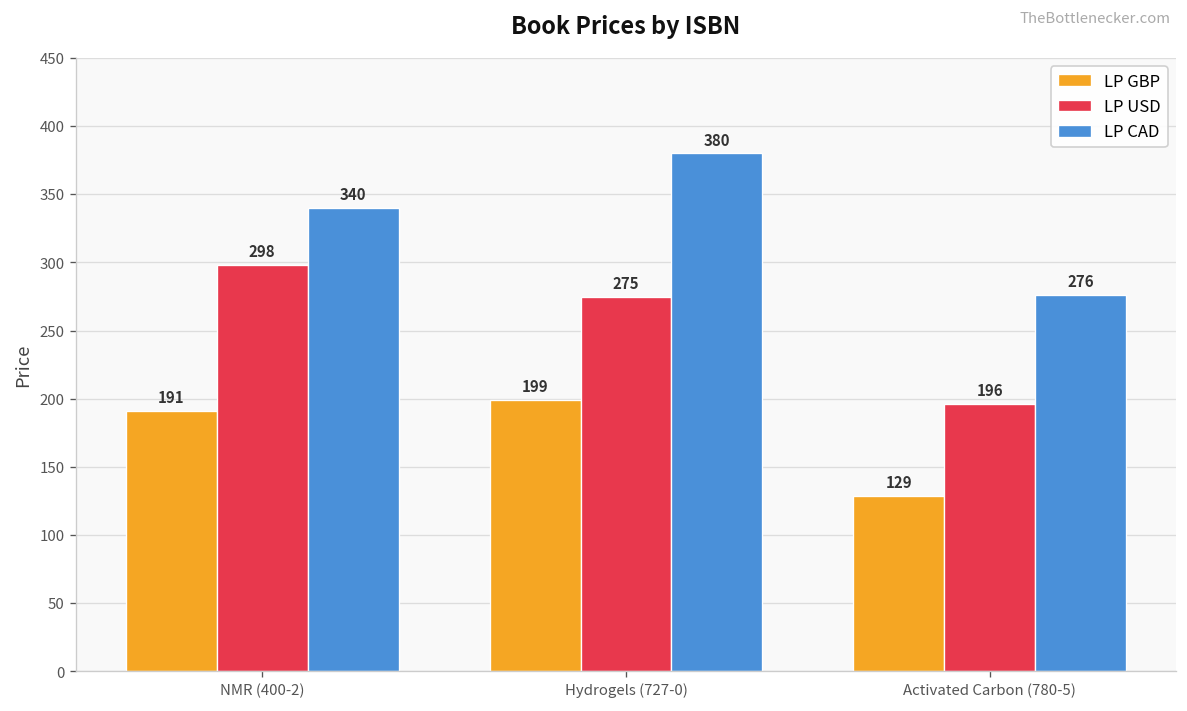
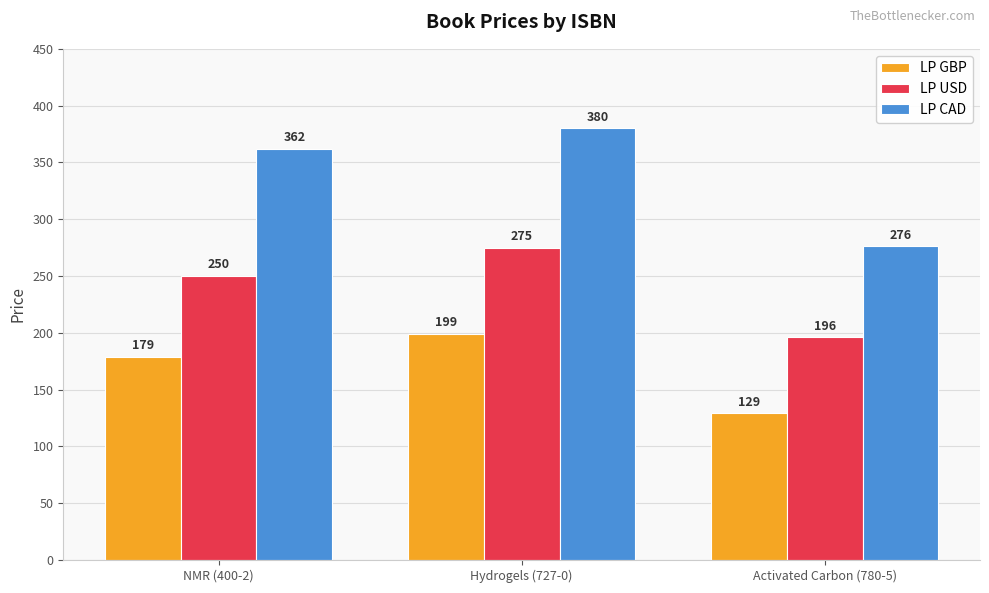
LP GBP, NMR (400-2): 191 -> 179
LP USD, NMR (400-2): 298 -> 250
LP CAD, NMR (400-2): 340 -> 362
